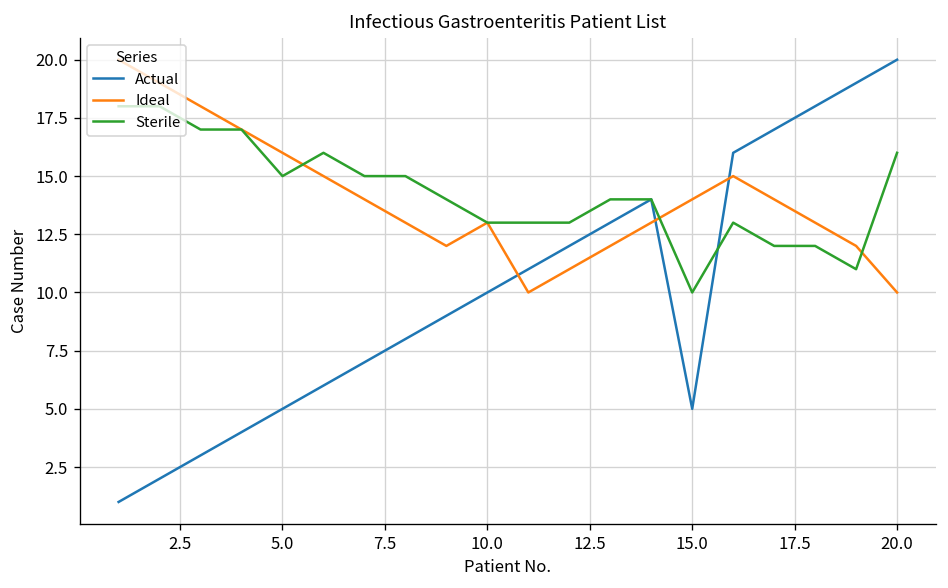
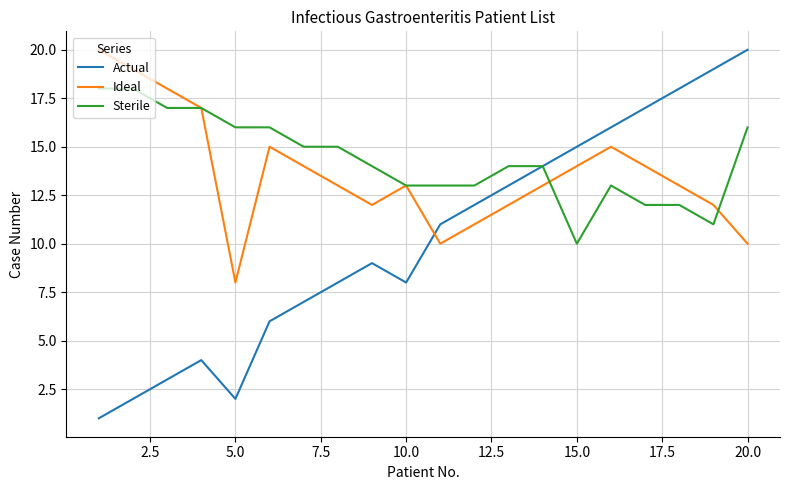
Actual, 5.0: 5 -> 2
Ideal, 5.0: 16 -> 8
Sterile, 5.0: 15 -> 16
Actual, 10.0: 10 -> 8
Actual, 15.0: 5 -> 15
